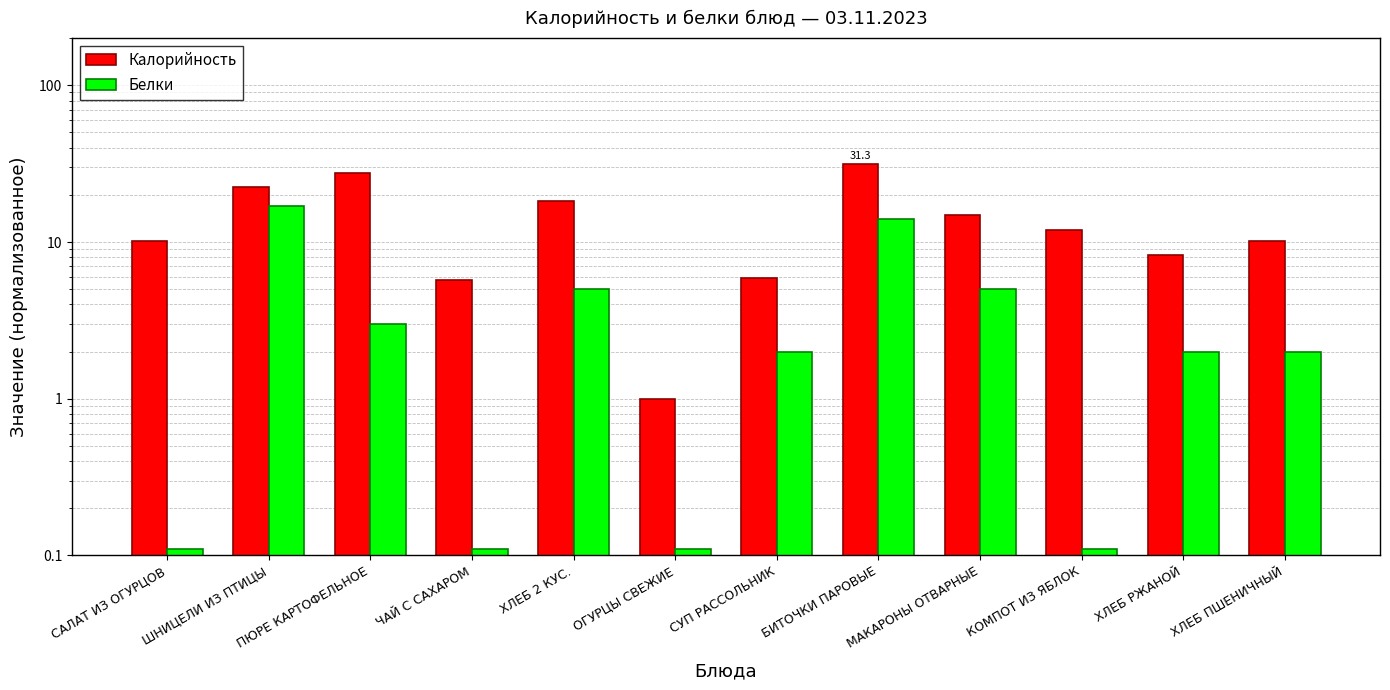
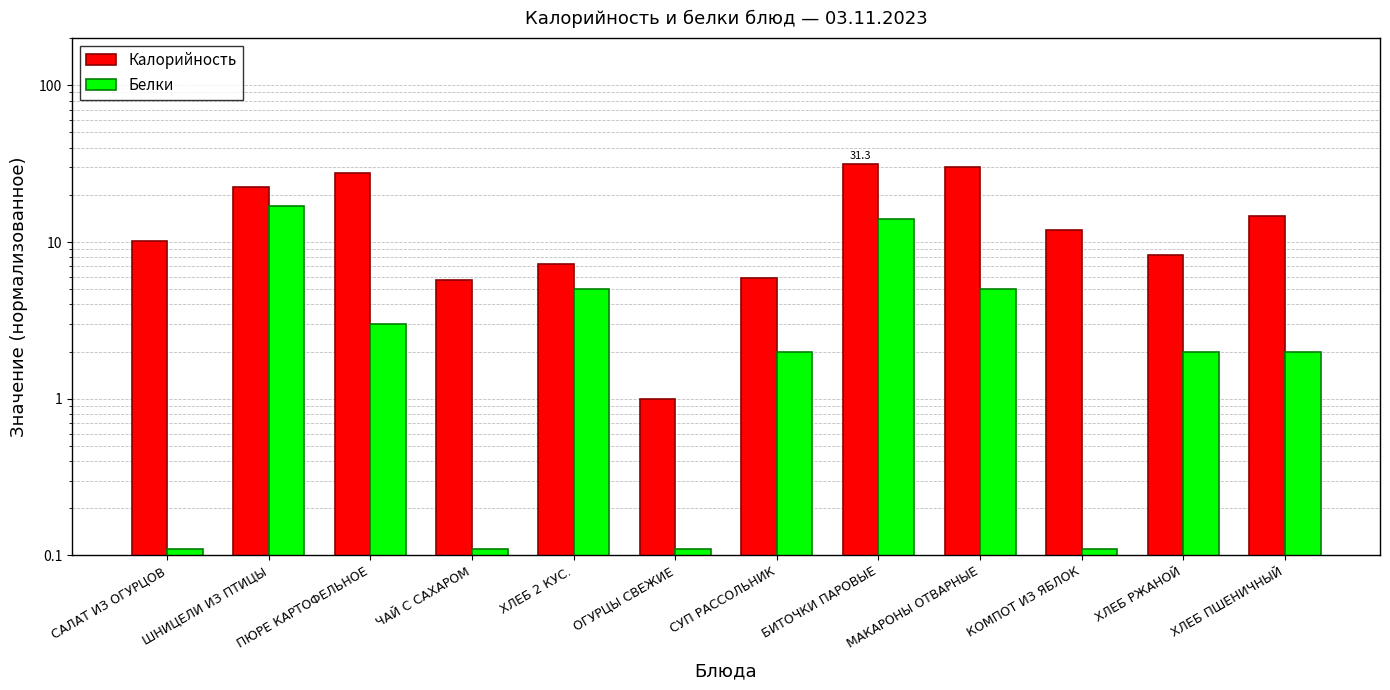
Калорийность, ХЛЕБ 2 КУС.: 18 -> 7
Калорийность, МАКАРОНЫ ОТВАРНЫЕ: 15 -> 30
Калорийность, ХЛЕБ ПШЕНИЧНЫЙ: 10 -> 15
